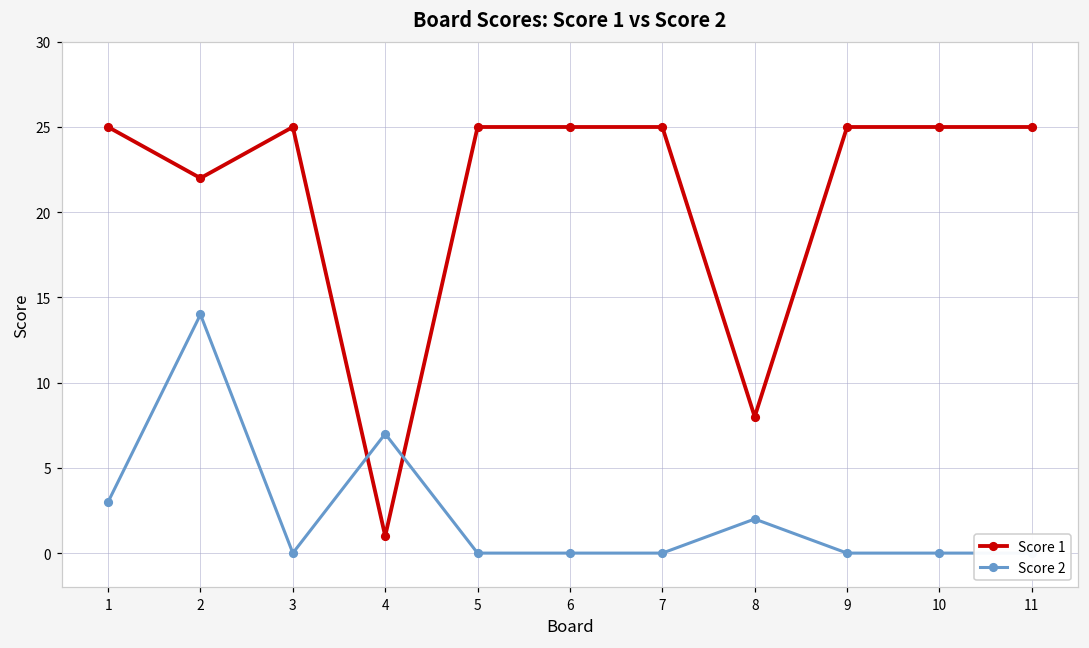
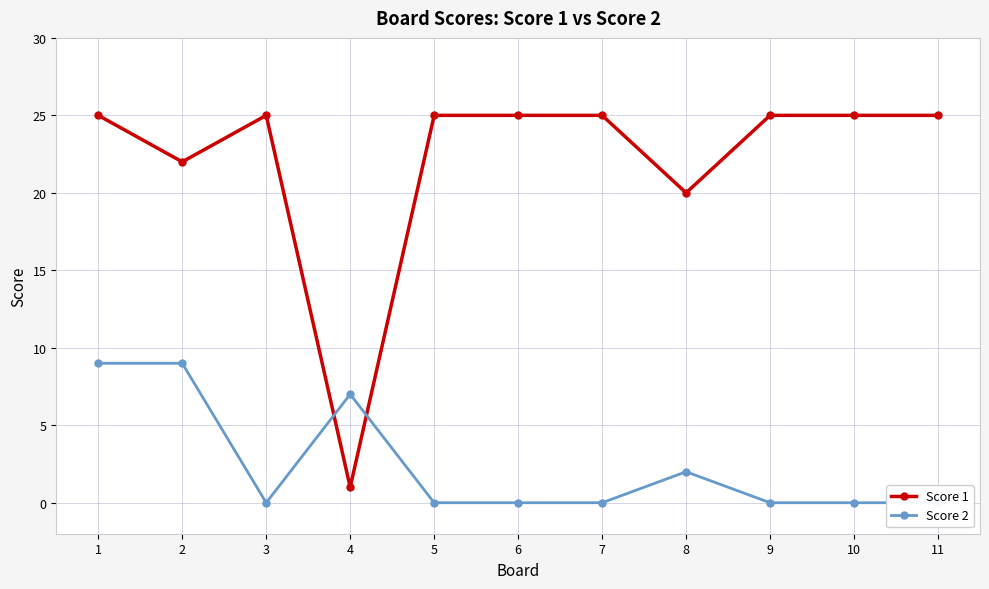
Score 2, 1: 3 -> 9
Score 2, 2: 14 -> 9
Score 1, 8: 8 -> 20
